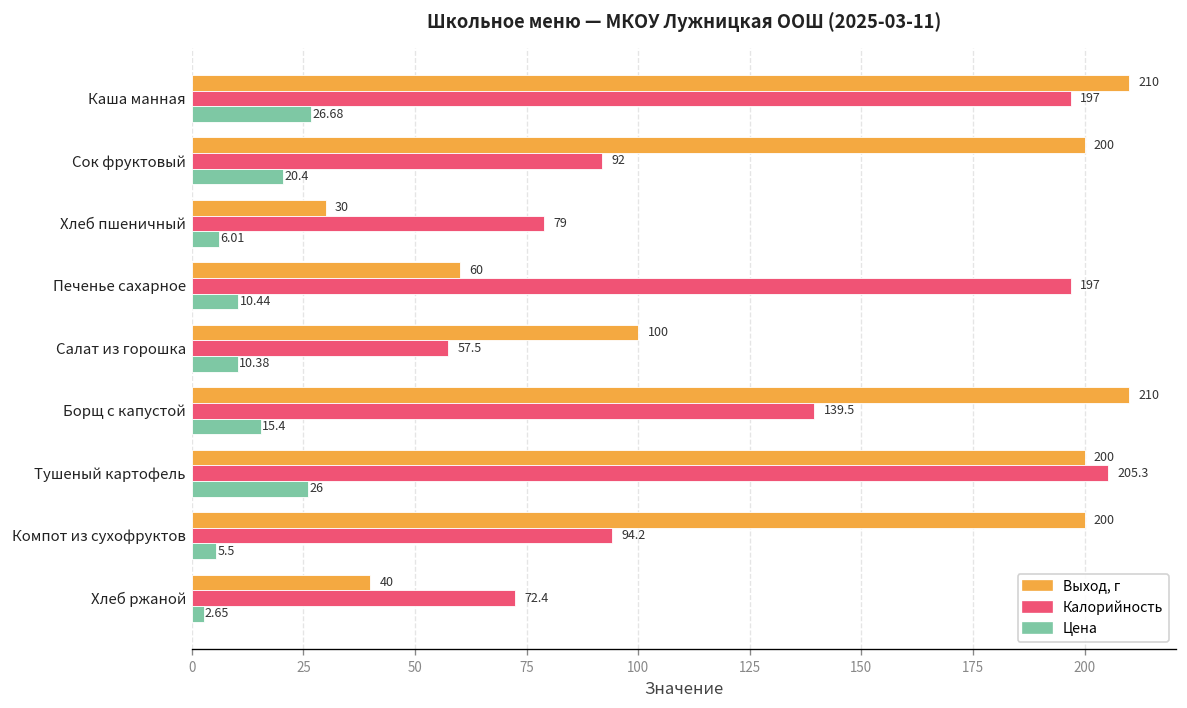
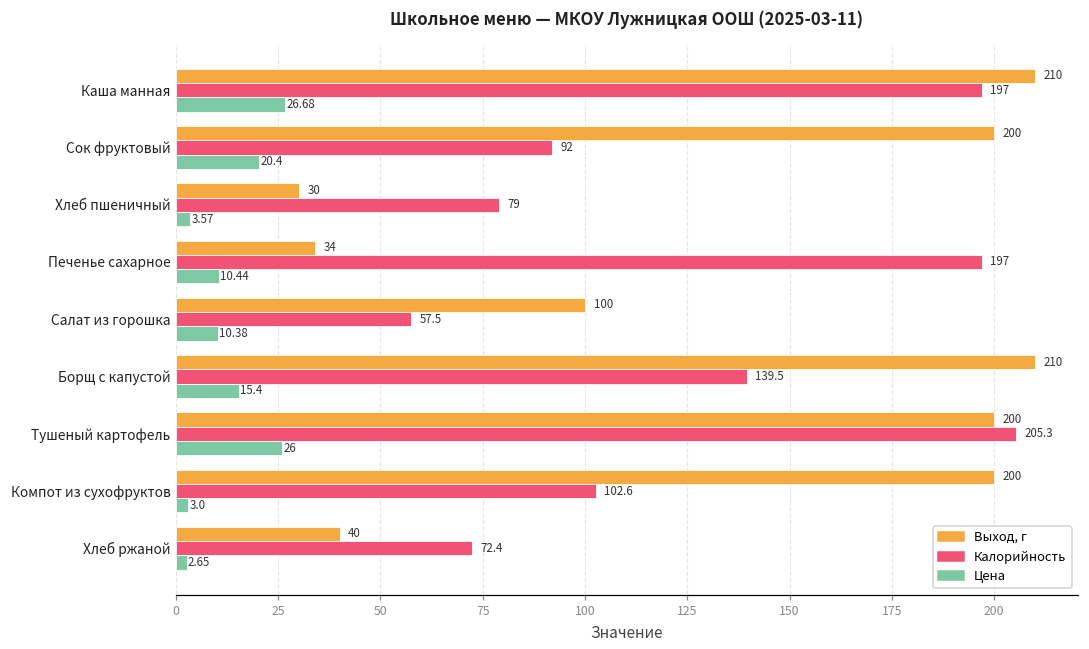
Цена, Хлеб пшеничный: 6.01 -> 3.57
Выход, г, Печенье сахарное: 60 -> 34
Калорийность, Компот из сухофруктов: 94.2 -> 102.6
Цена, Компот из сухофруктов: 5.5 -> 3.0
